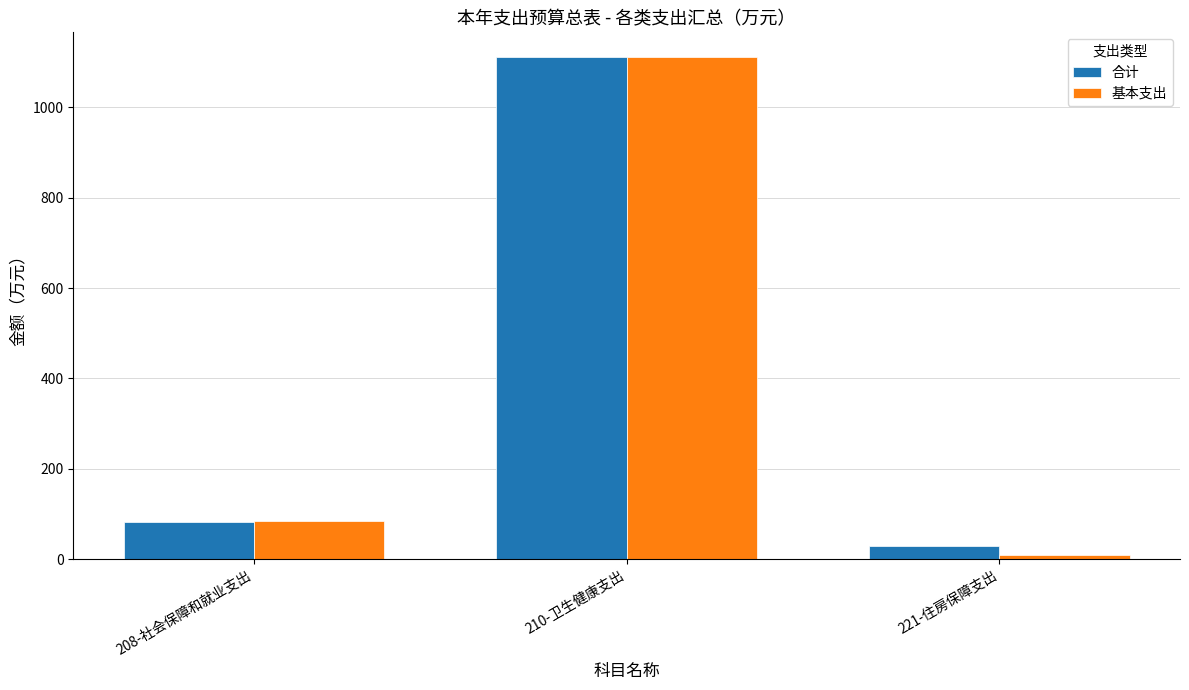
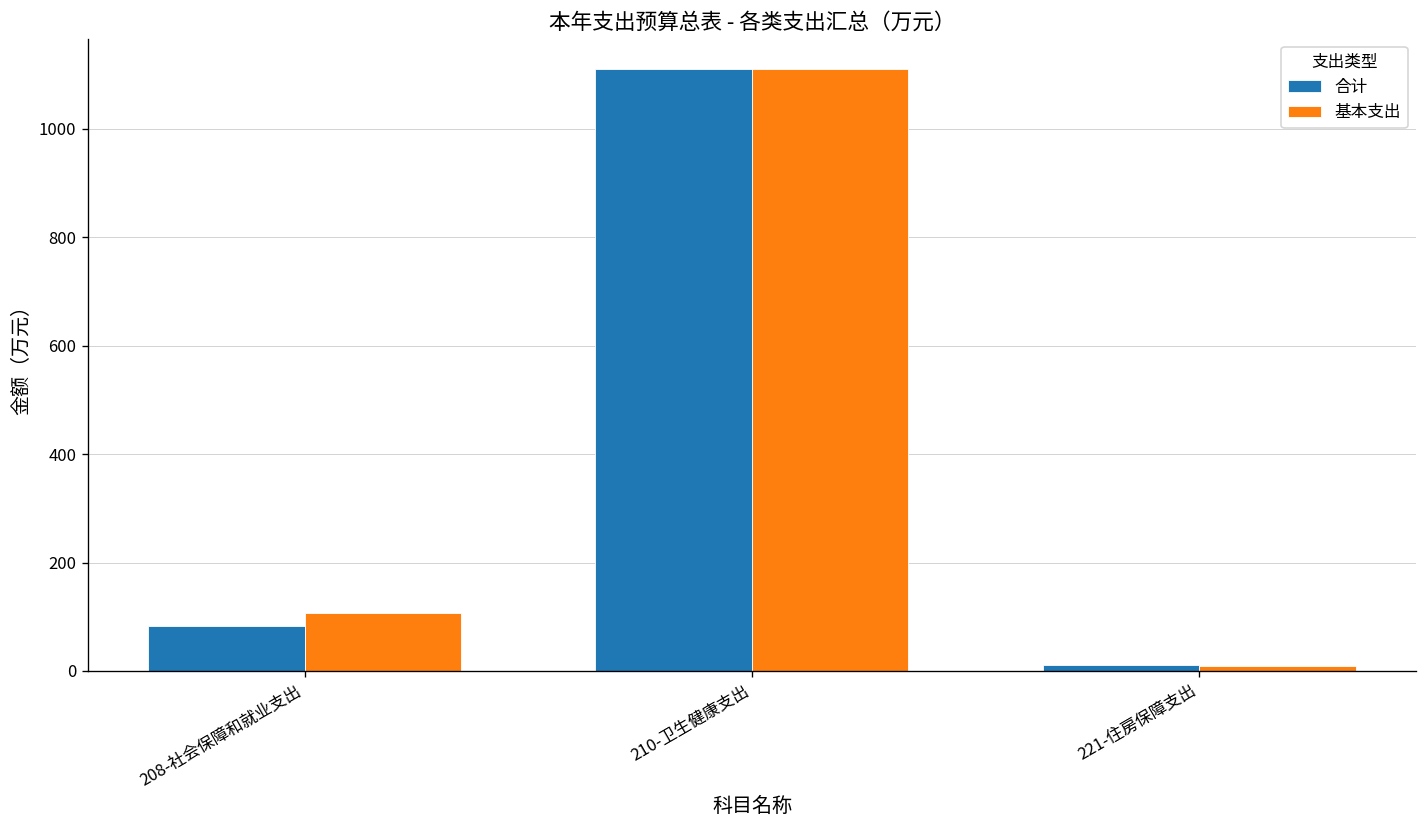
基本支出, 208-社会保障和就业支出: 80 -> 110
合计, 221-住房保障支出: 30 -> 10
